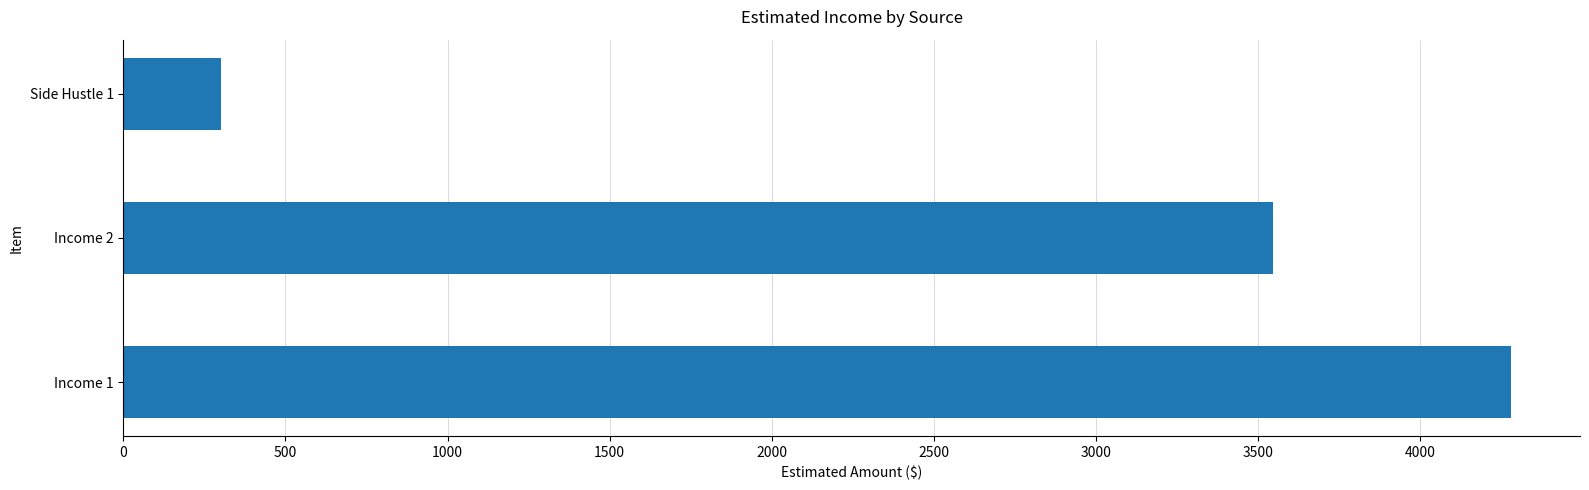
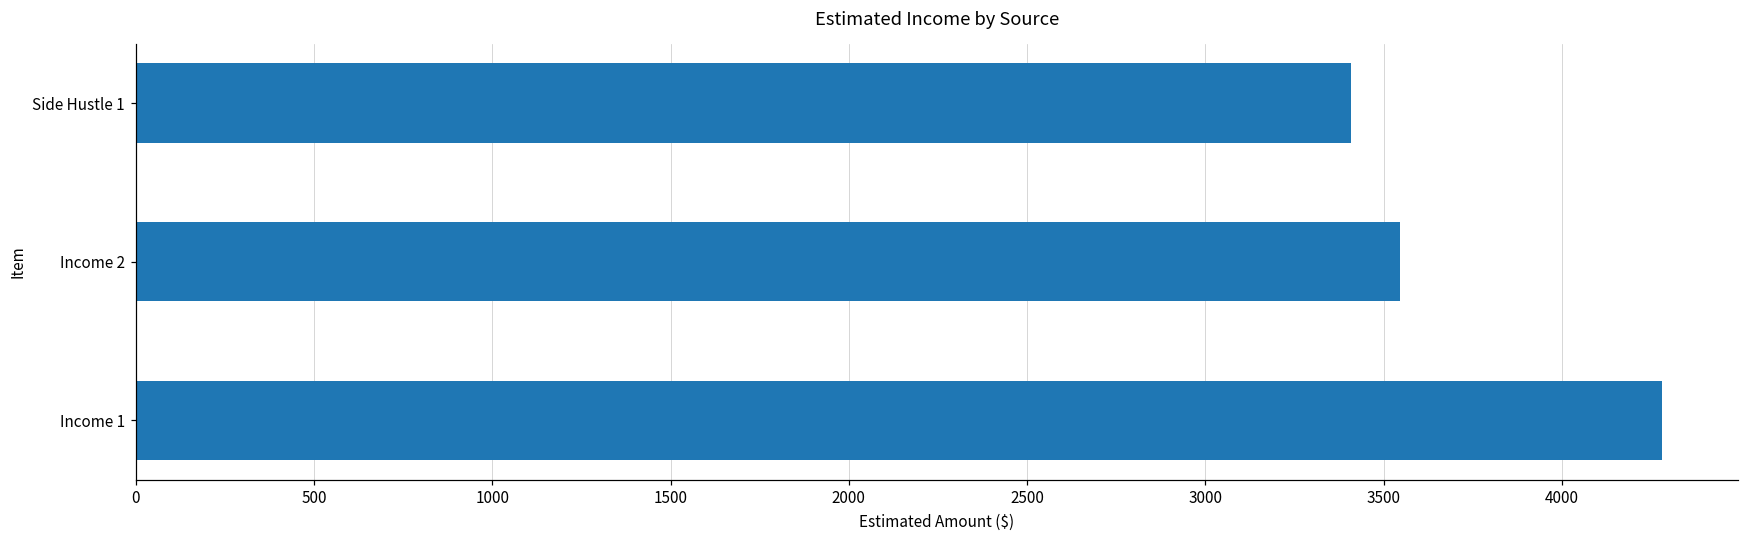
Side Hustle 1: 300 -> 3410
